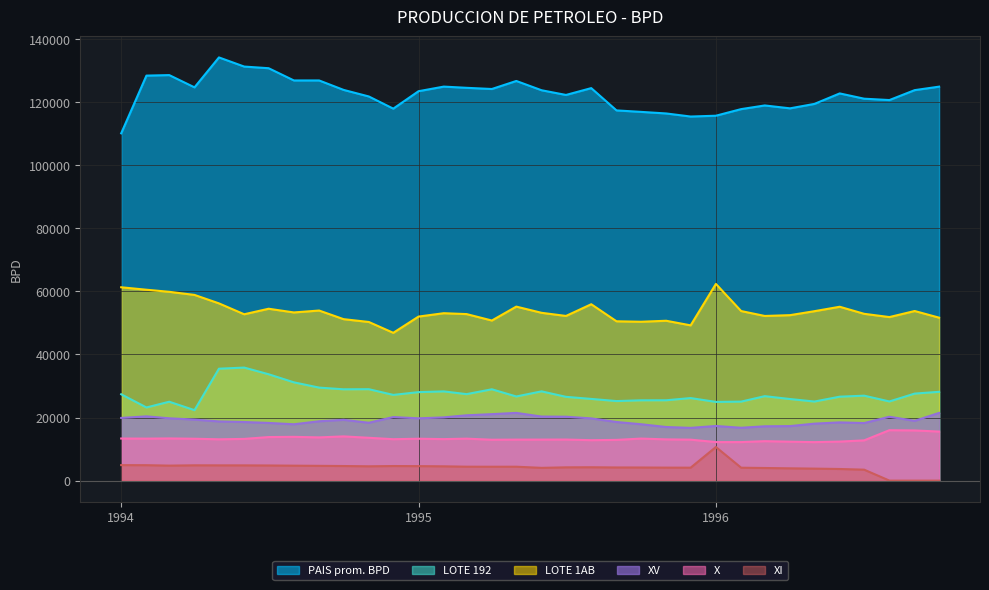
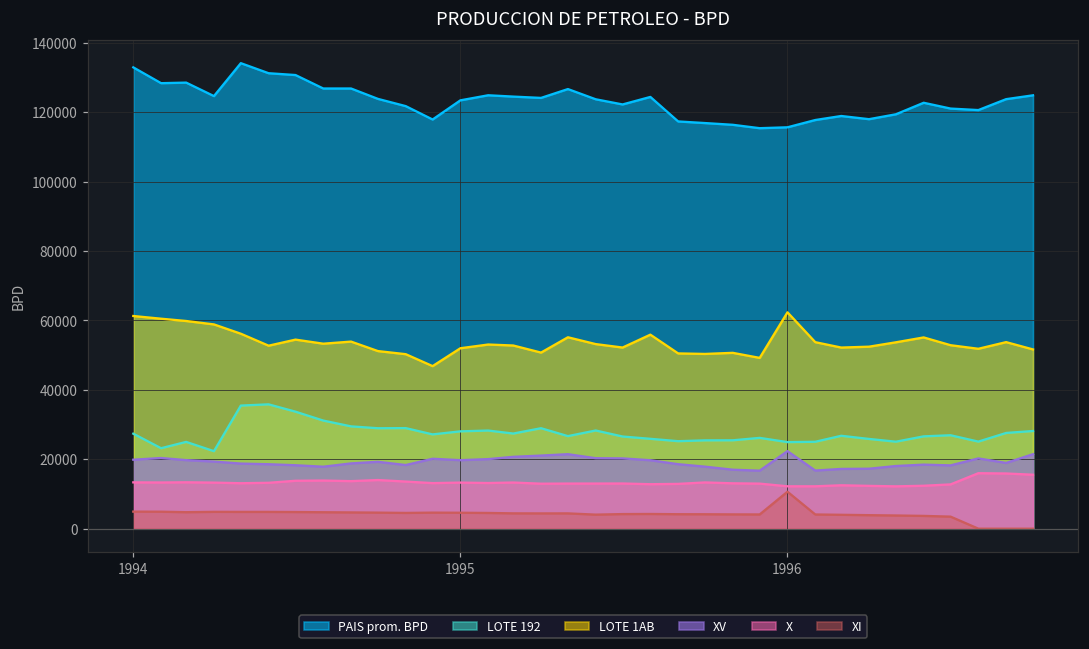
PAIS prom. BPD, 1994: 110000 -> 133000
XV, 1996: 17000 -> 22000
